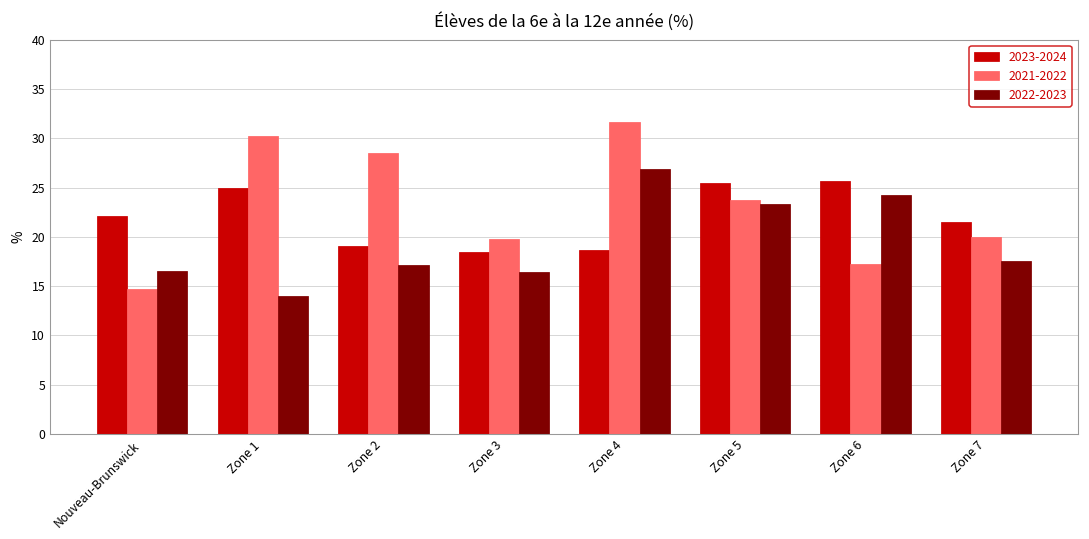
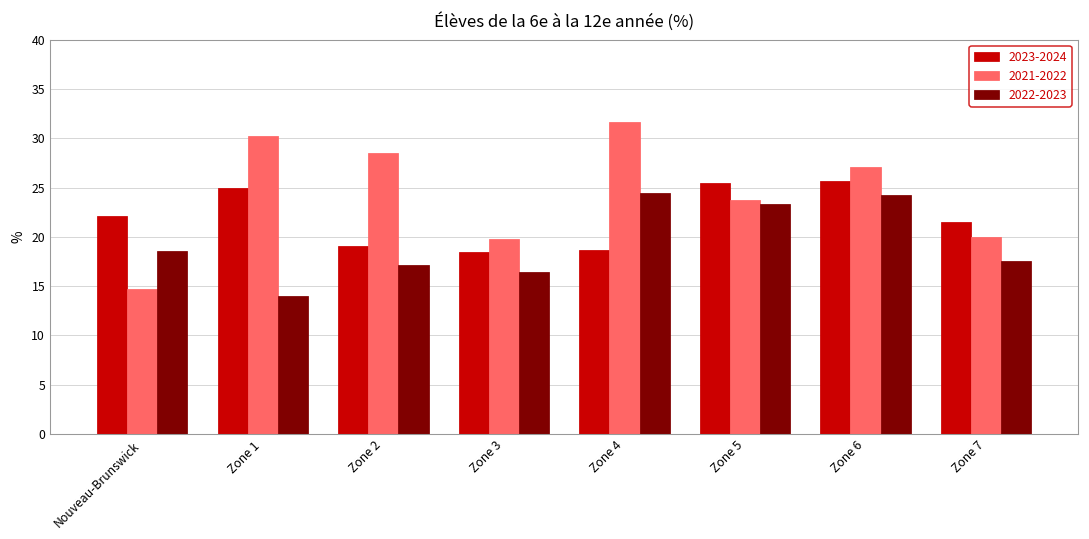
2022-2023, Nouveau-Brunswick: 17 -> 19
2022-2023, Zone 4: 27 -> 24
2021-2022, Zone 6: 17 -> 27
